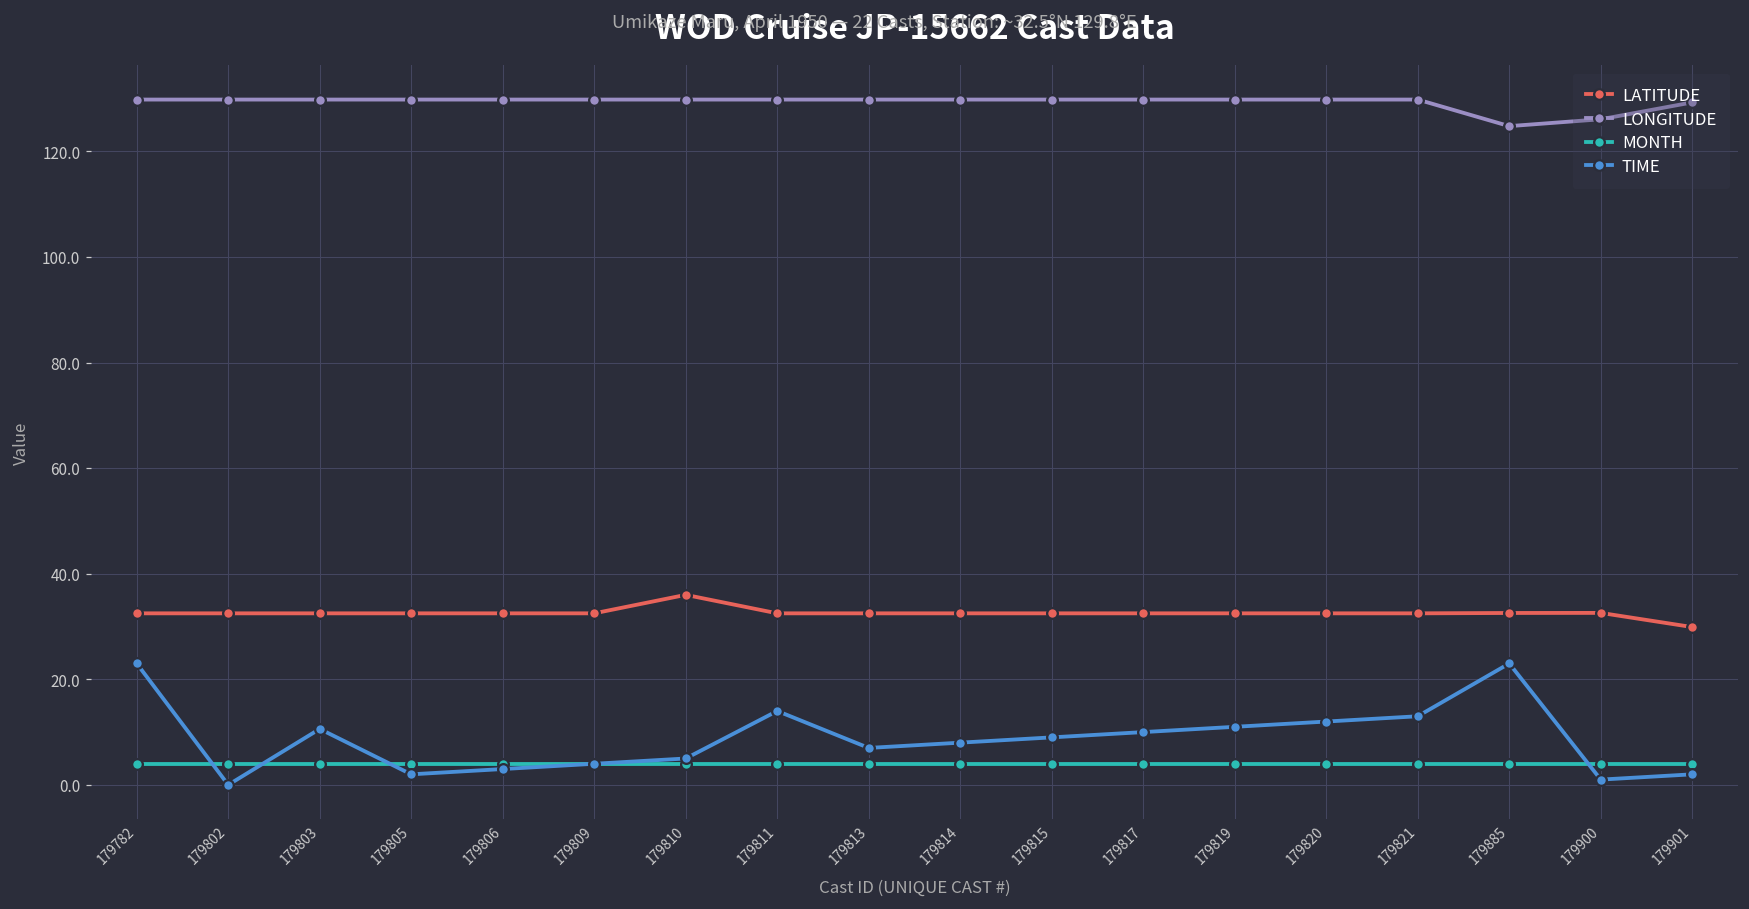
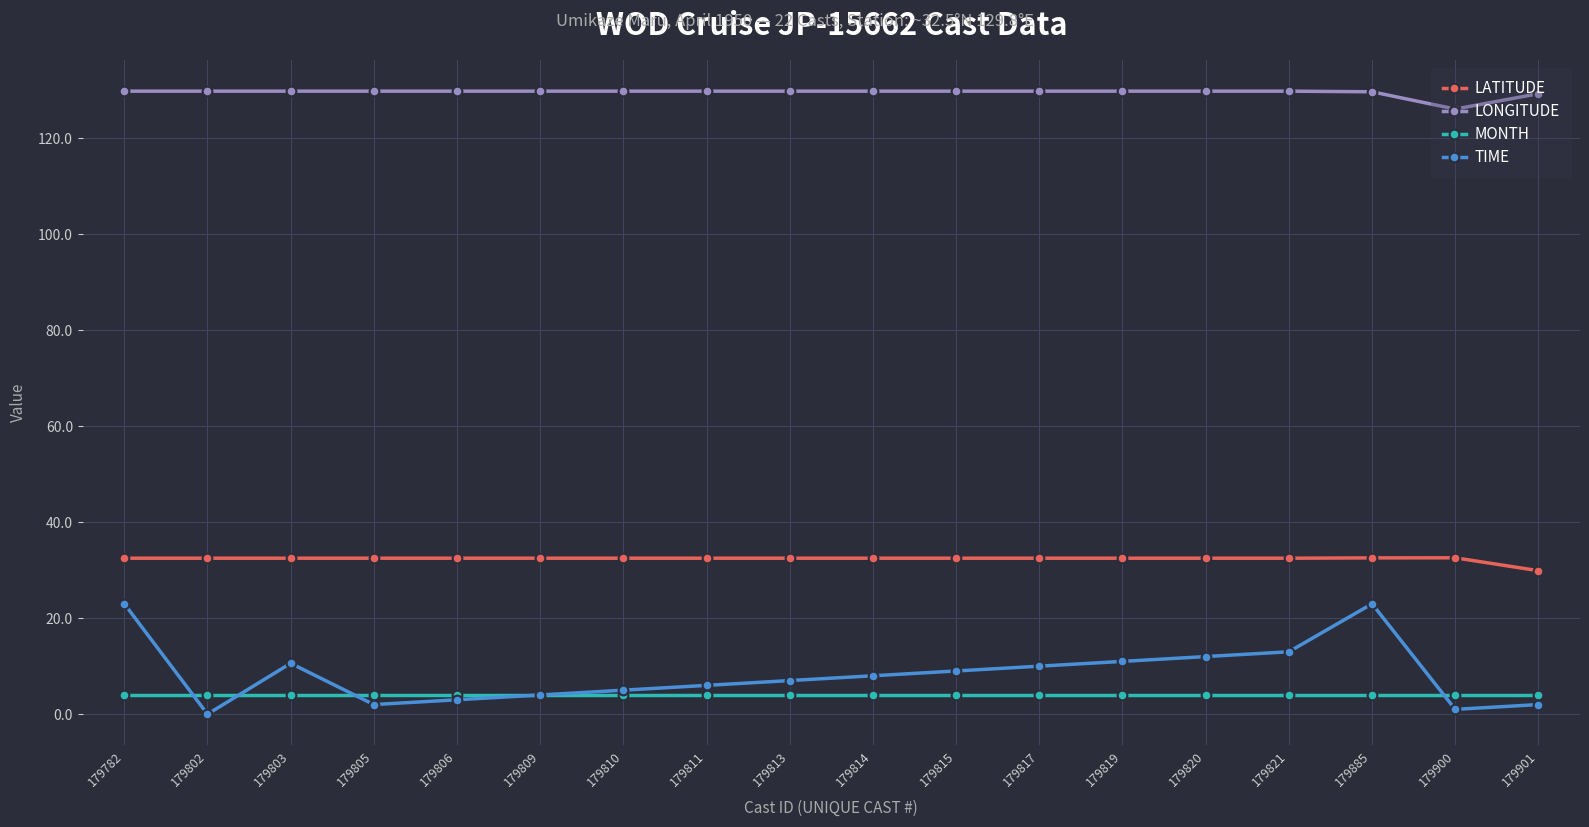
LATITUDE, 179810: 36 -> 33
TIME, 179811: 14 -> 6
LONGITUDE, 179885: 125 -> 130
